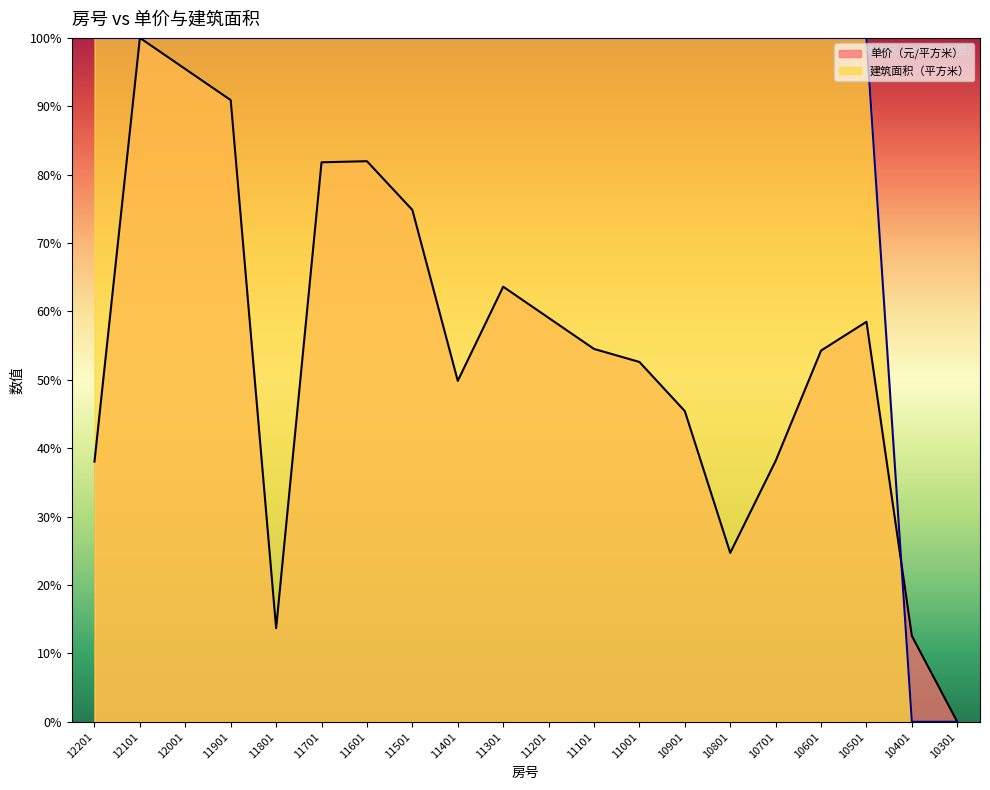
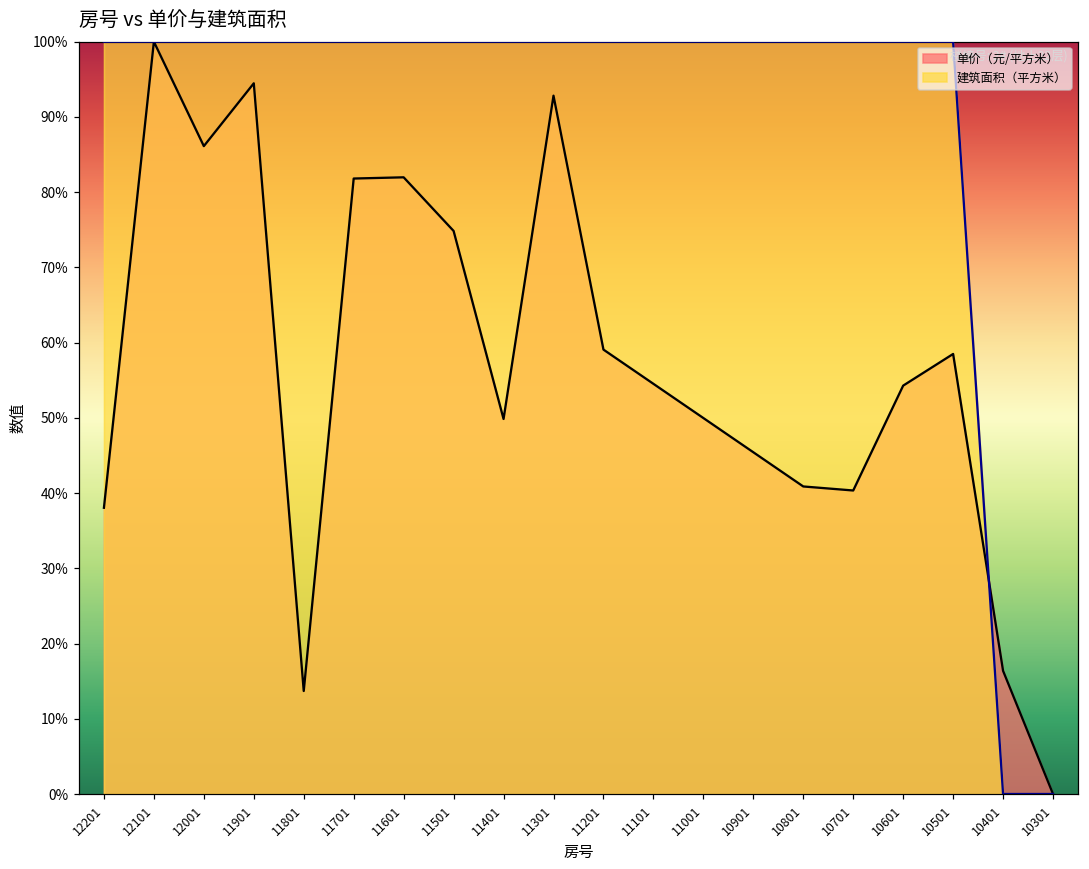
单价（元/平方米）, 12001: 95% -> 86%
单价（元/平方米）, 11901: 91% -> 94%
单价（元/平方米）, 11301: 64% -> 93%
单价（元/平方米）, 11001: 53% -> 50%
单价（元/平方米）, 10801: 25% -> 41%
单价（元/平方米）, 10701: 38% -> 40%
单价（元/平方米）, 10401: 13% -> 16%
